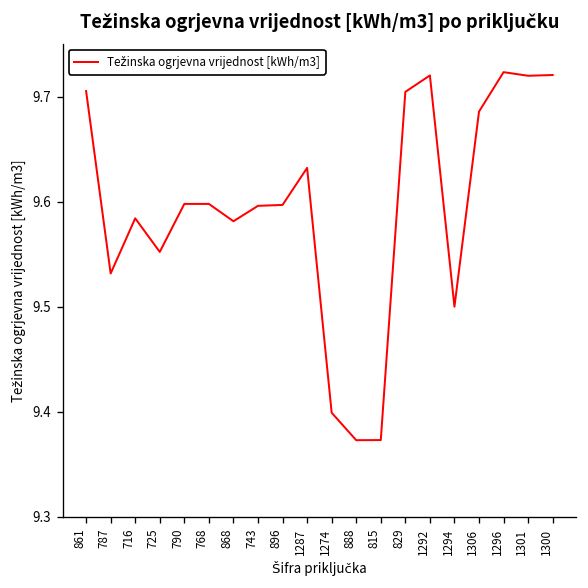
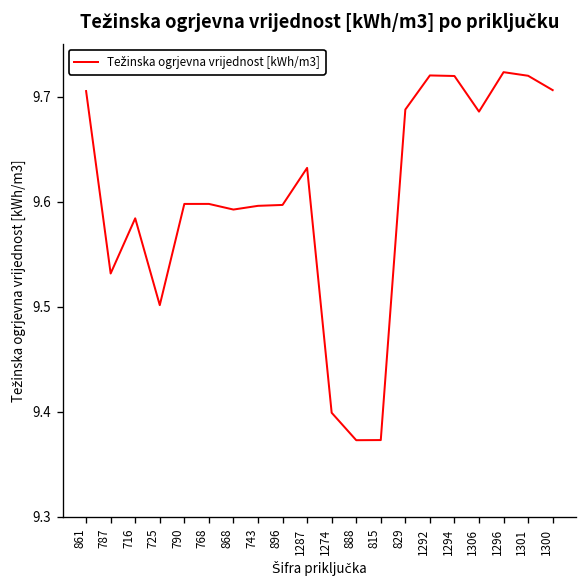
725: 9.55 -> 9.50
868: 9.58 -> 9.59
829: 9.70 -> 9.69
1294: 9.50 -> 9.72
1300: 9.72 -> 9.71
